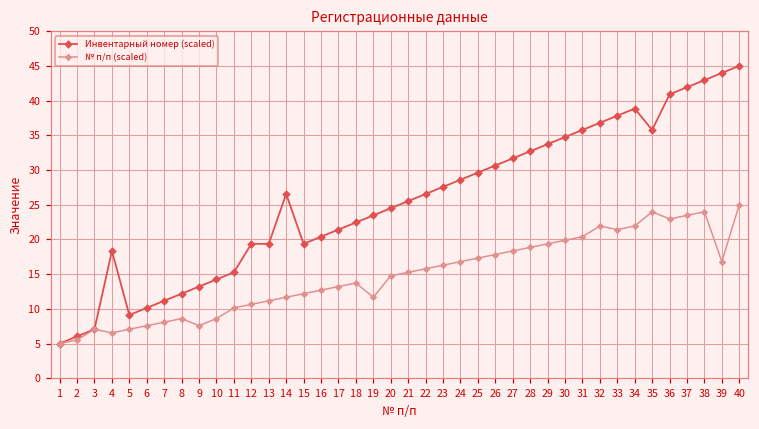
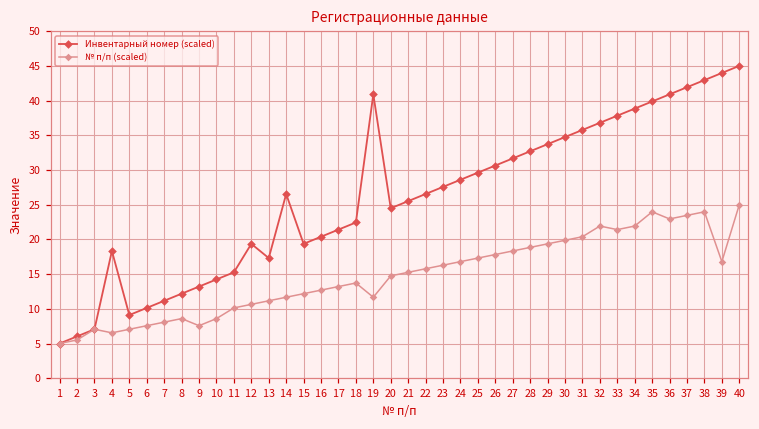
Инвентарный номер (scaled), 13: 19 -> 17
Инвентарный номер (scaled), 19: 23 -> 41
Инвентарный номер (scaled), 35: 36 -> 40
